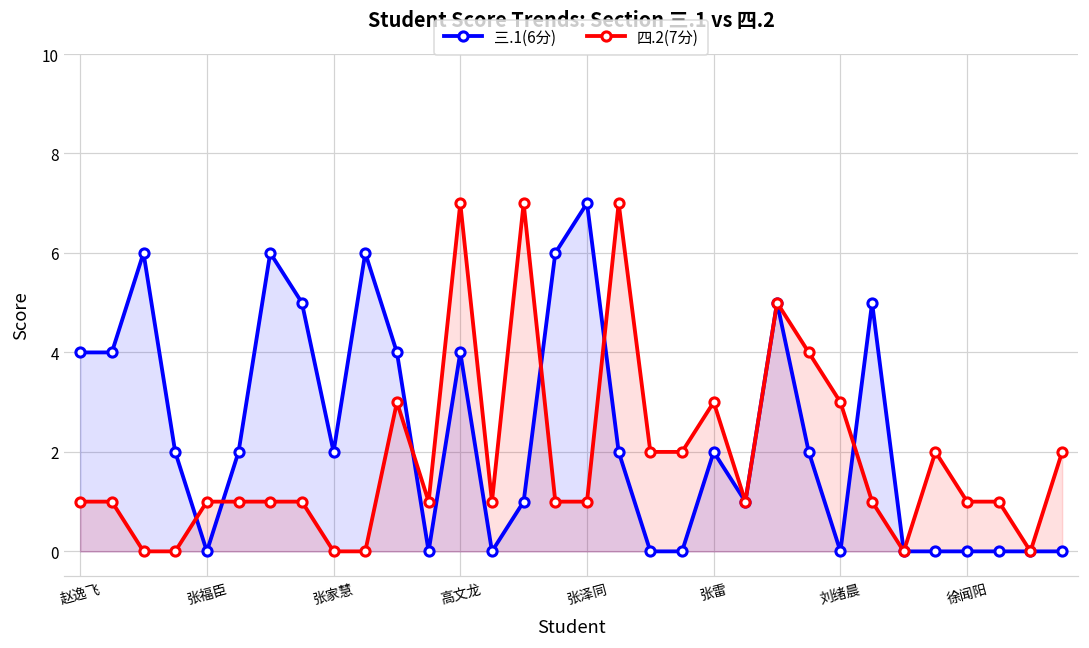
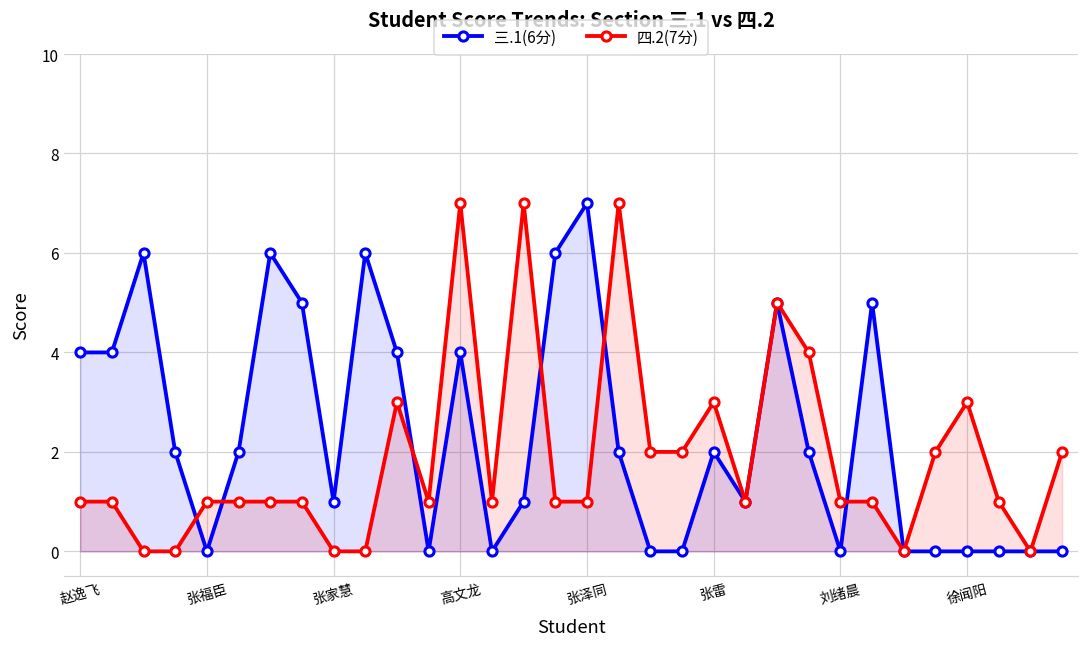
三.1(6分), 张家慧: 2 -> 1
四.2(7分), 刘绪晨: 3 -> 1
四.2(7分), 徐闻阳: 1 -> 3
